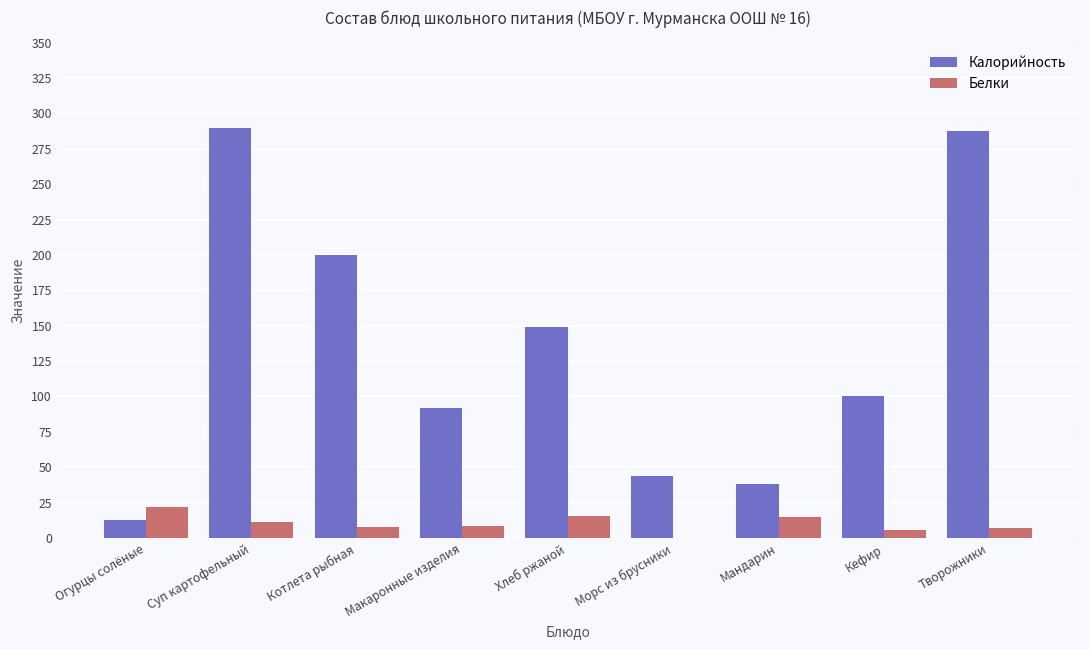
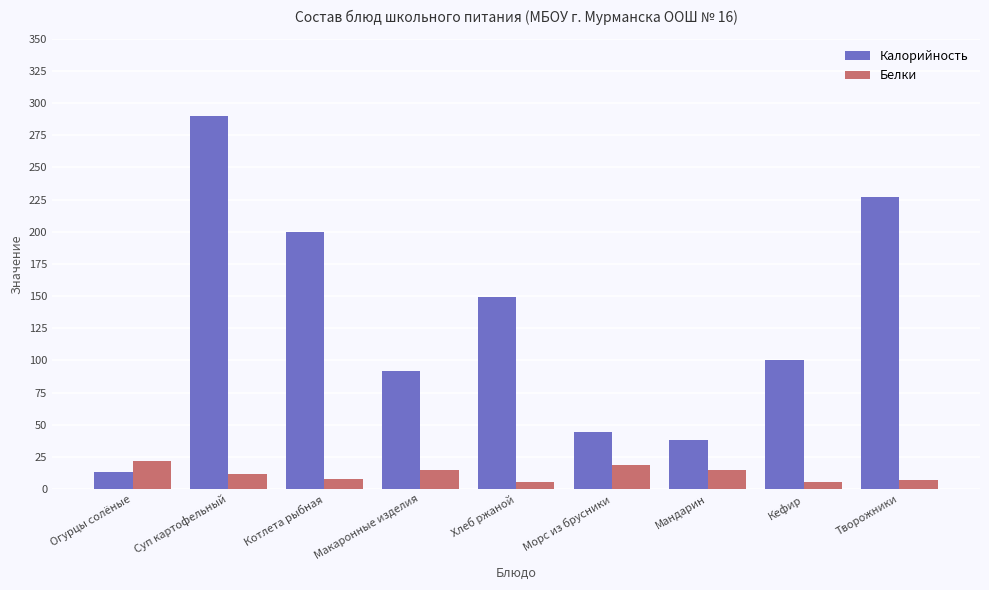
Белки, Макаронные изделия: 8 -> 15
Белки, Хлеб ржаной: 16 -> 5
Белки, Морс из брусники: 0 -> 19
Калорийность, Творожники: 288 -> 227
